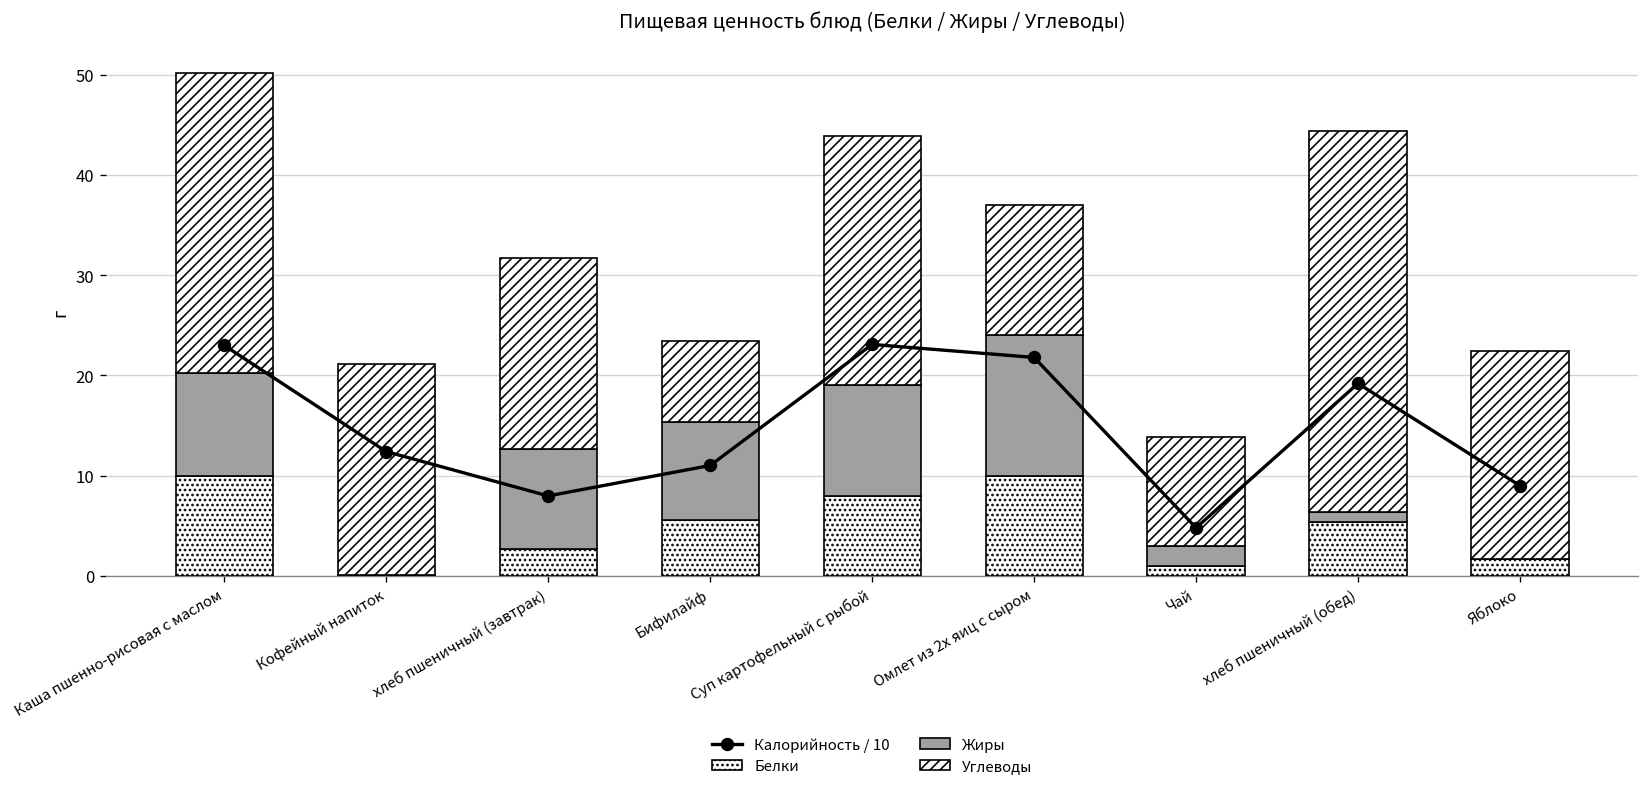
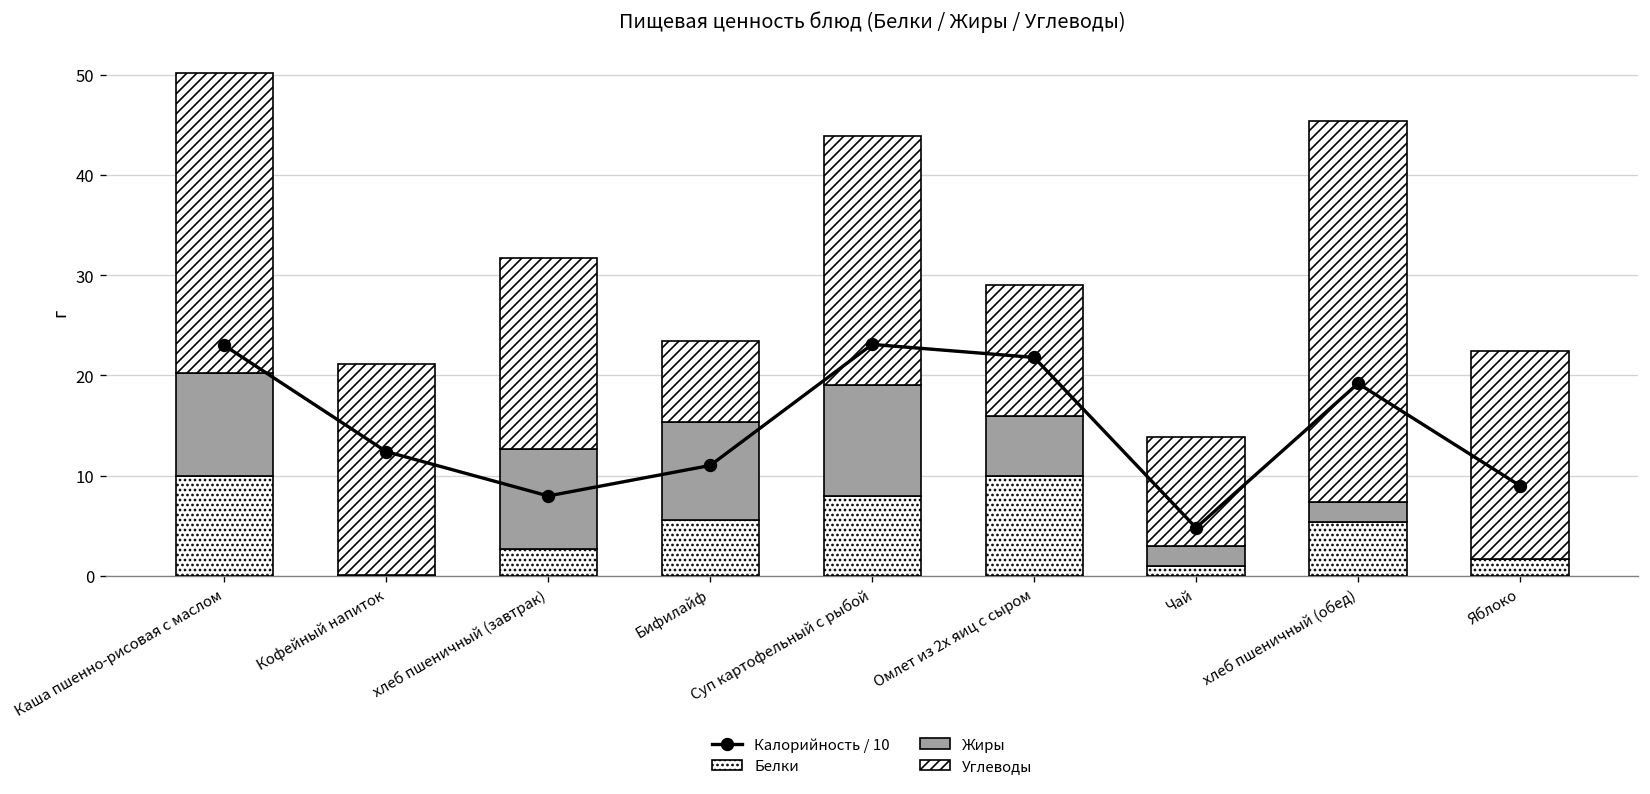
Жиры, Омлет из 2х яиц с сыром: 14 -> 6
Жиры, хлеб пшеничный (обед): 1 -> 2
